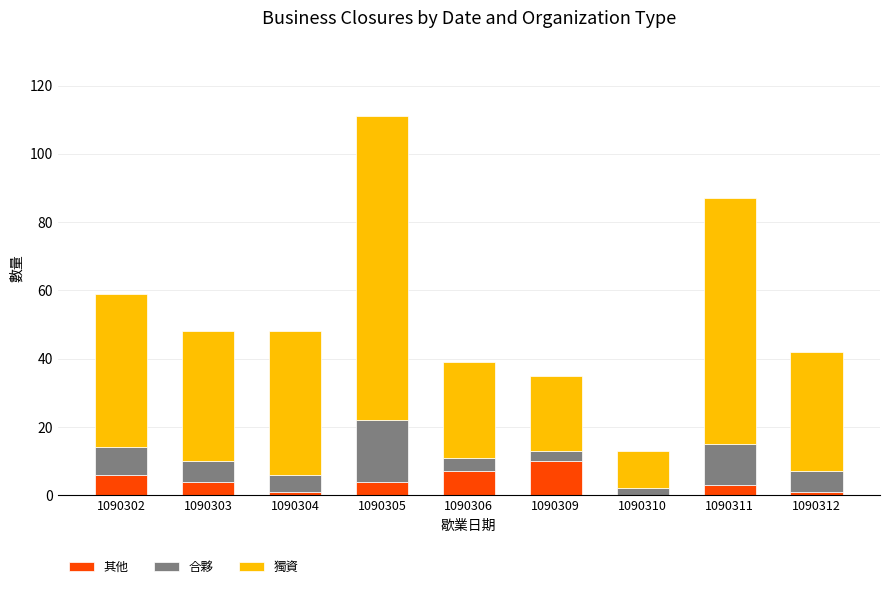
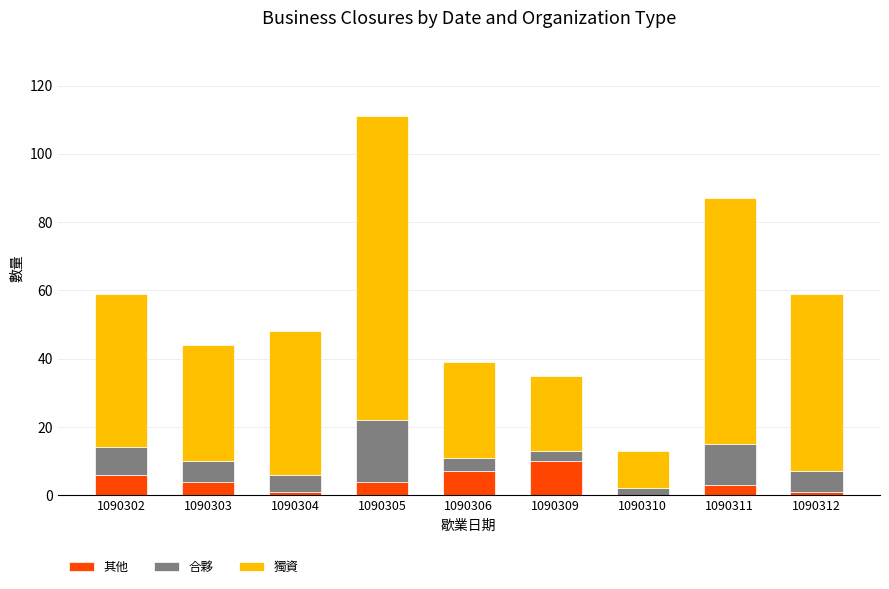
獨資, 1090303: 38 -> 34
獨資, 1090312: 35 -> 52
